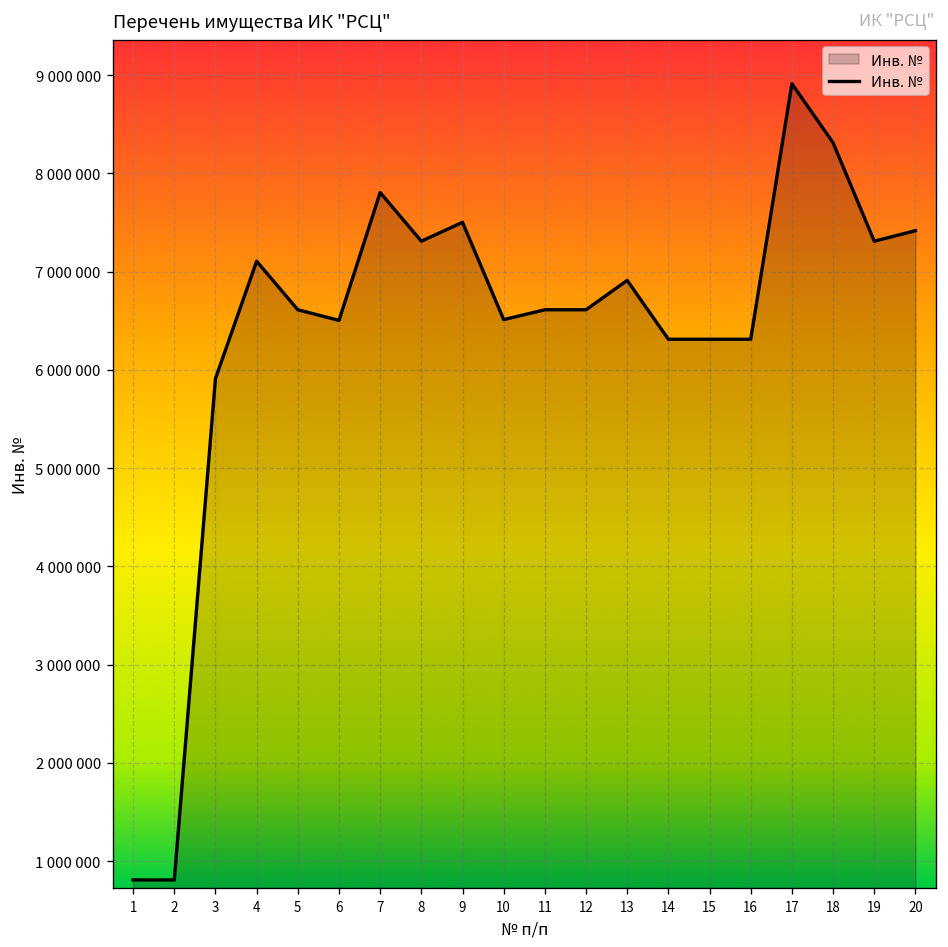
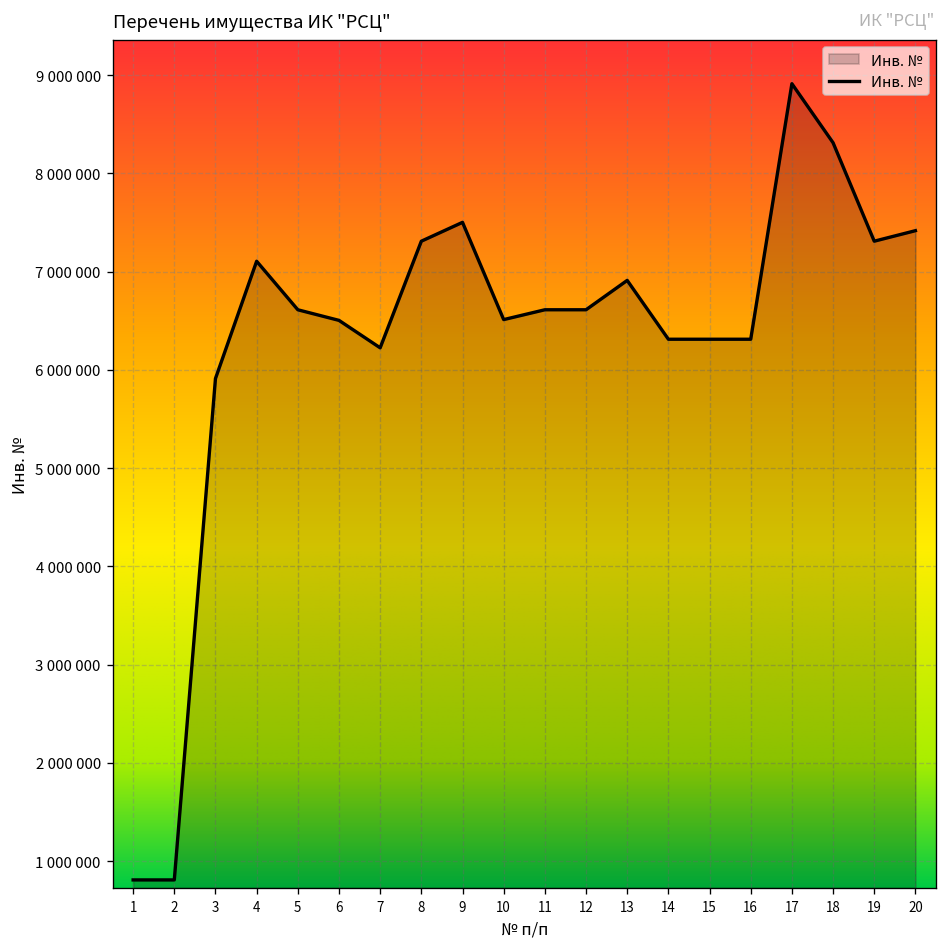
7: 7800000 -> 6200000
